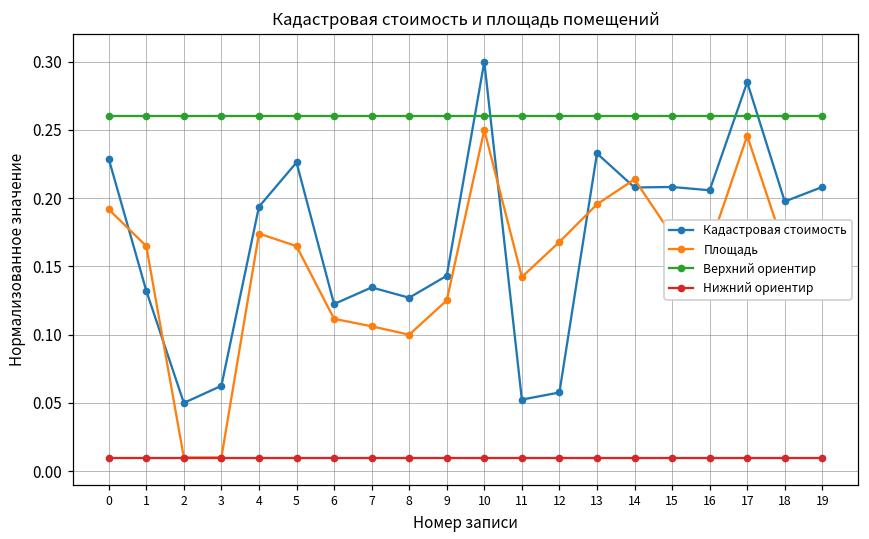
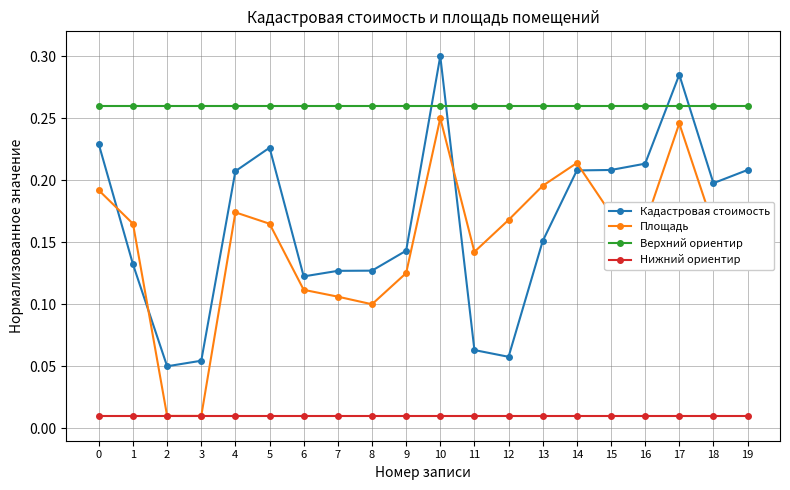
Кадастровая стоимость, 3: 0.063 -> 0.054
Кадастровая стоимость, 4: 0.194 -> 0.207
Кадастровая стоимость, 7: 0.135 -> 0.127
Кадастровая стоимость, 11: 0.052 -> 0.063
Кадастровая стоимость, 13: 0.233 -> 0.151
Кадастровая стоимость, 16: 0.206 -> 0.213
